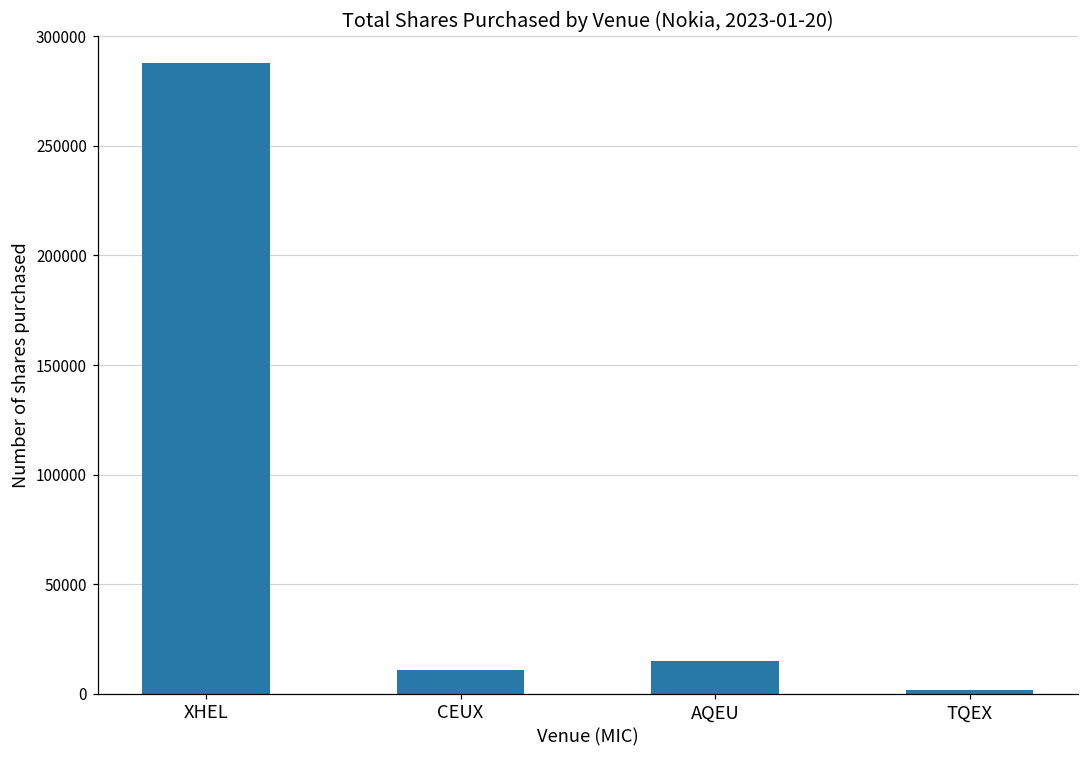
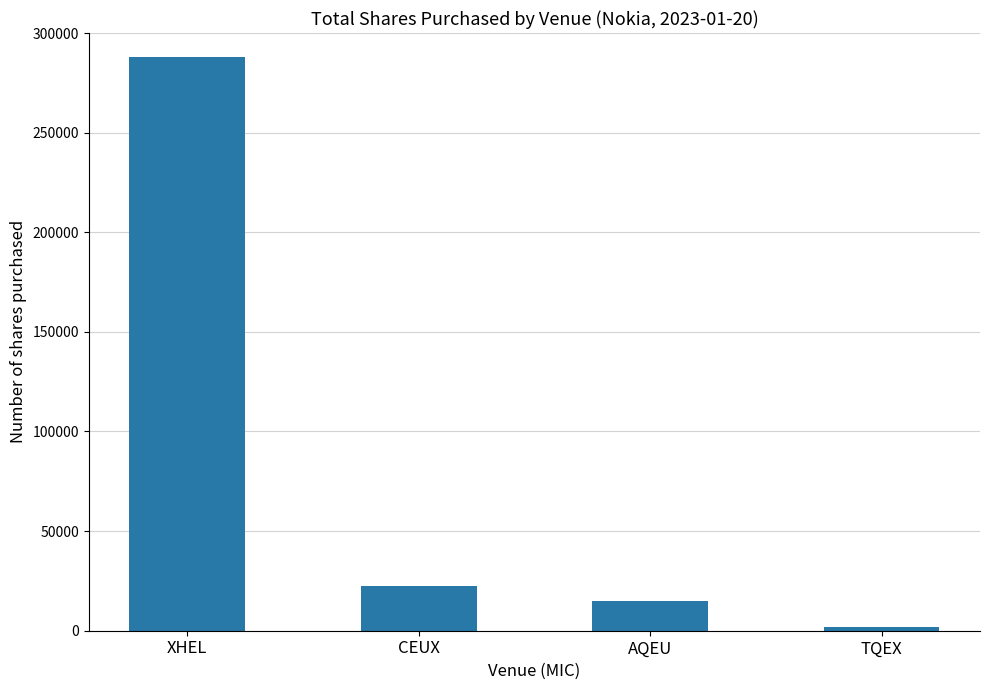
CEUX: 11000 -> 22000
